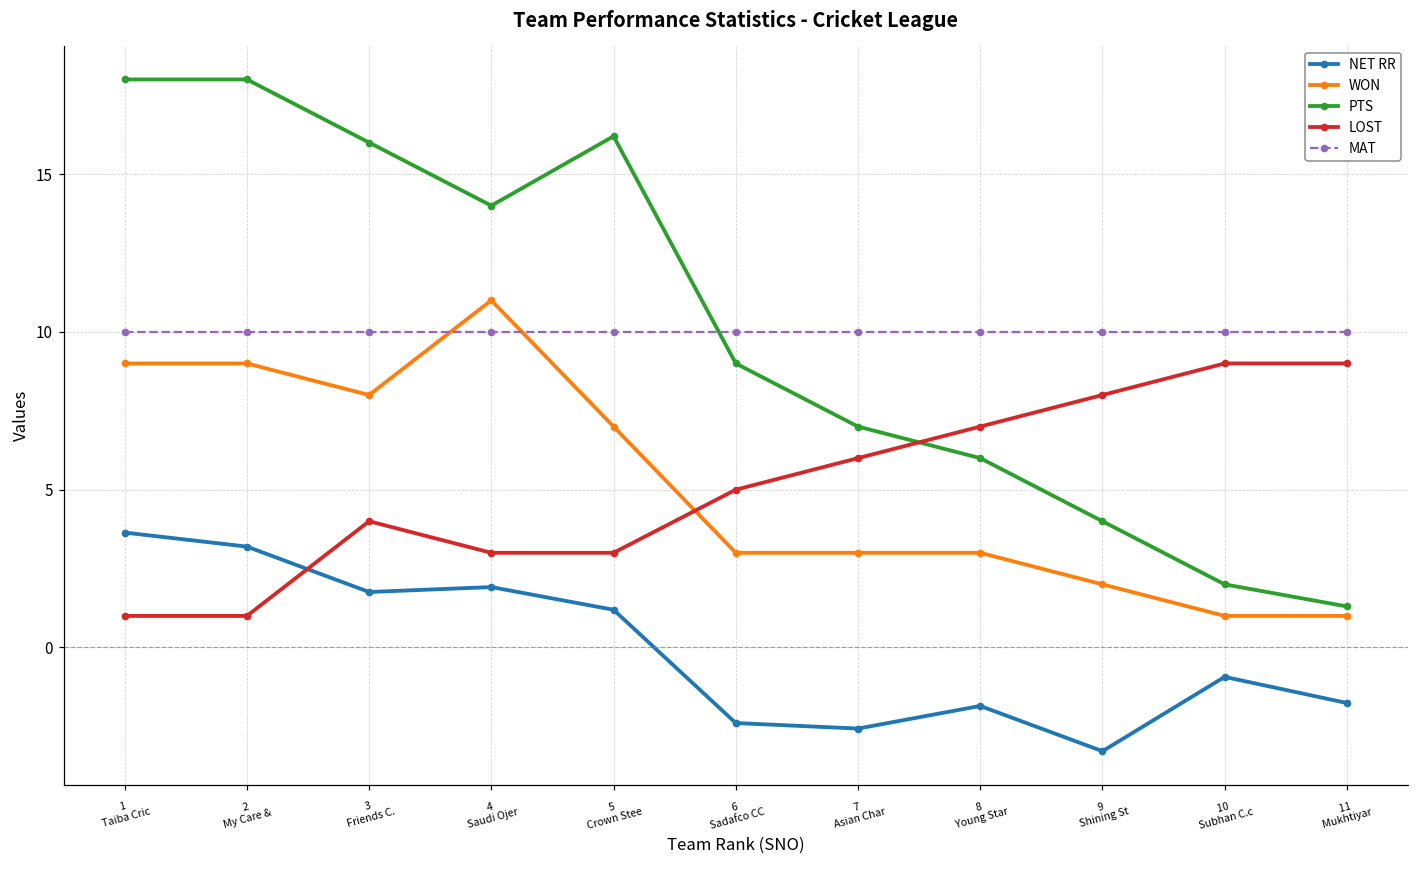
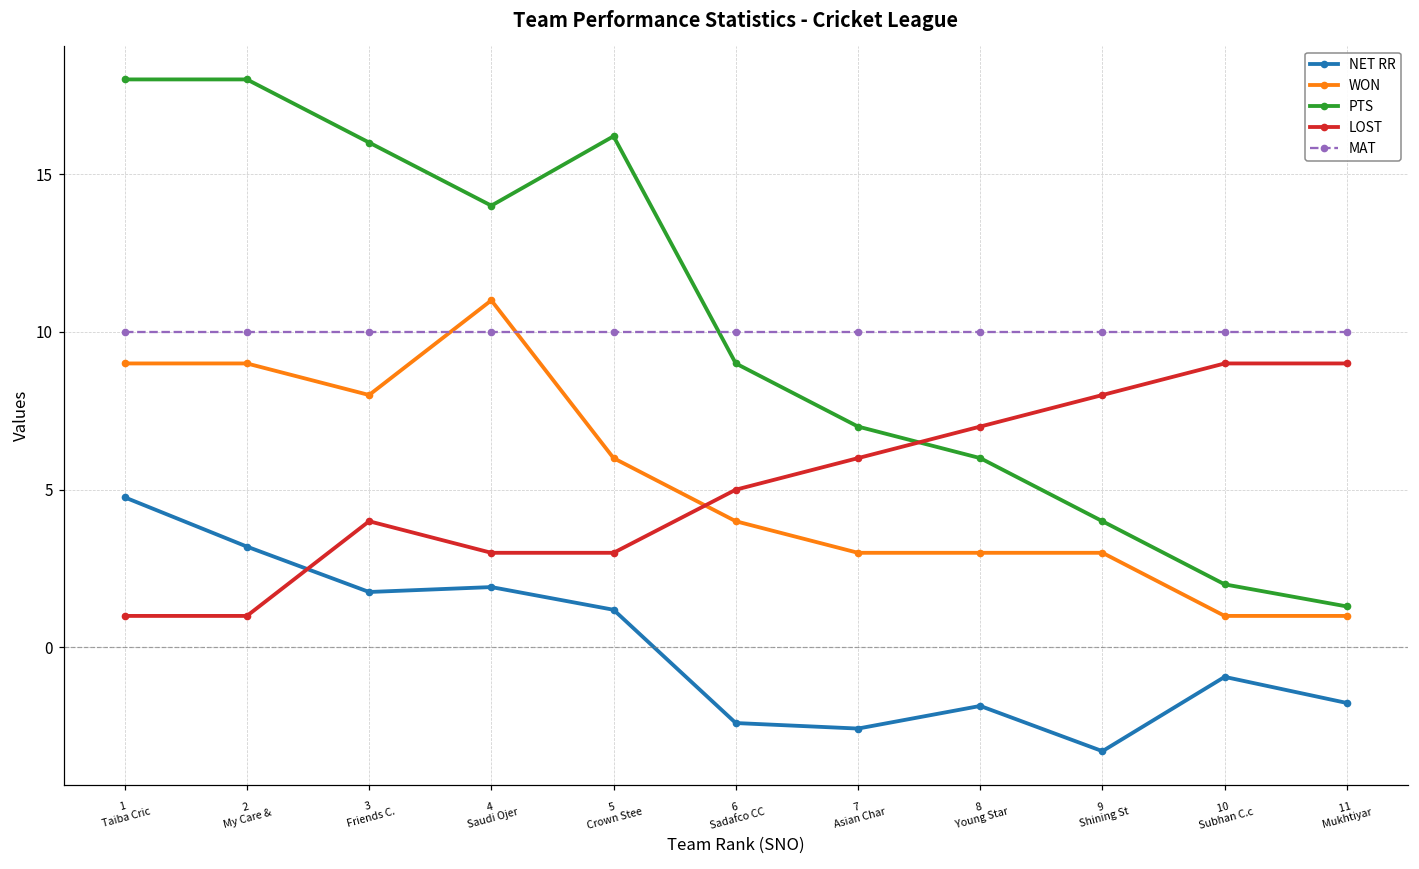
NET RR, 1 Taiba Cric: 3.6 -> 4.8
WON, 5 Crown Stee: 7 -> 6
WON, 6 Sadafco CC: 3 -> 4
WON, 9 Shining St: 2 -> 3
